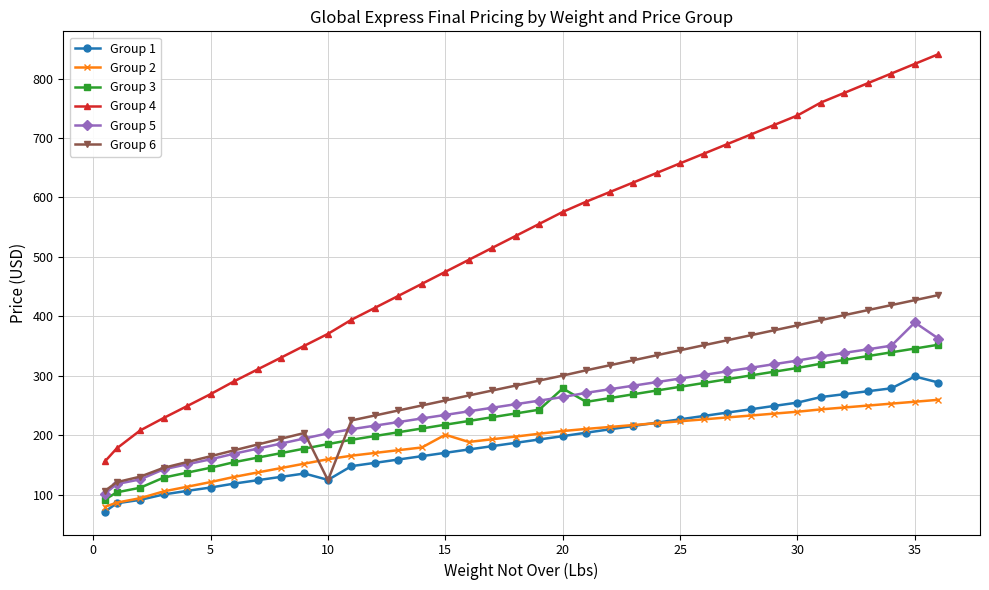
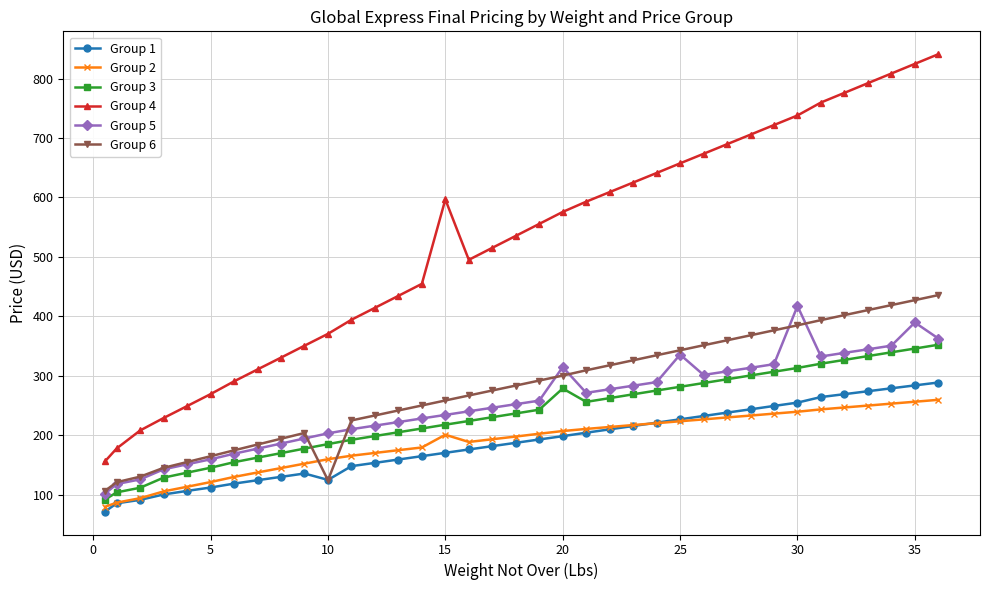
Group 4, 15: 470 -> 600
Group 5, 20: 260 -> 310
Group 5, 25: 300 -> 340
Group 5, 30: 330 -> 420
Group 1, 35: 300 -> 280
